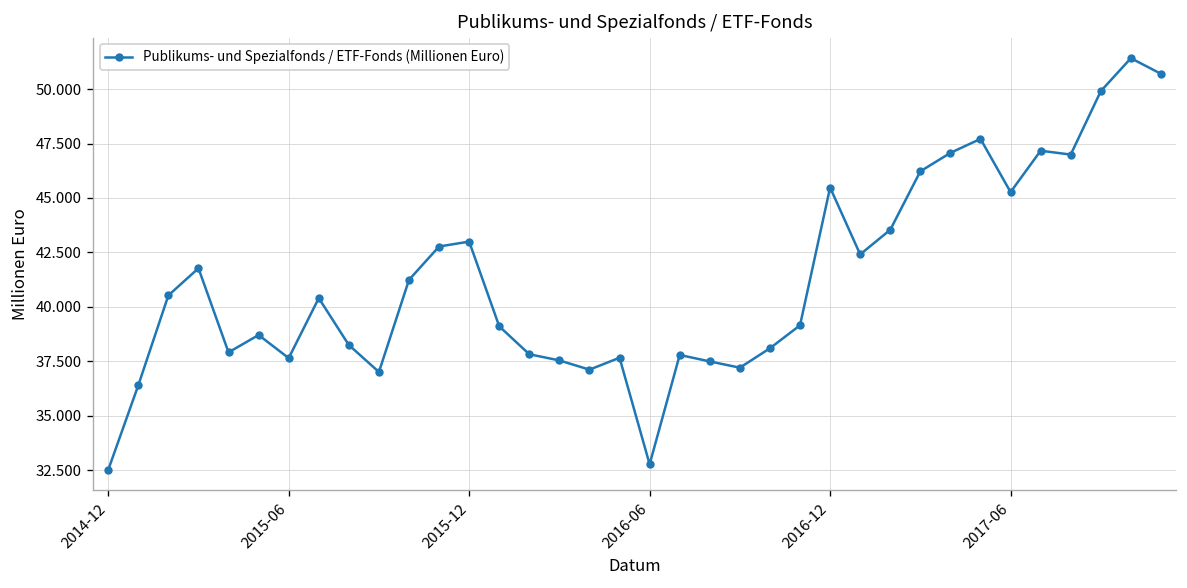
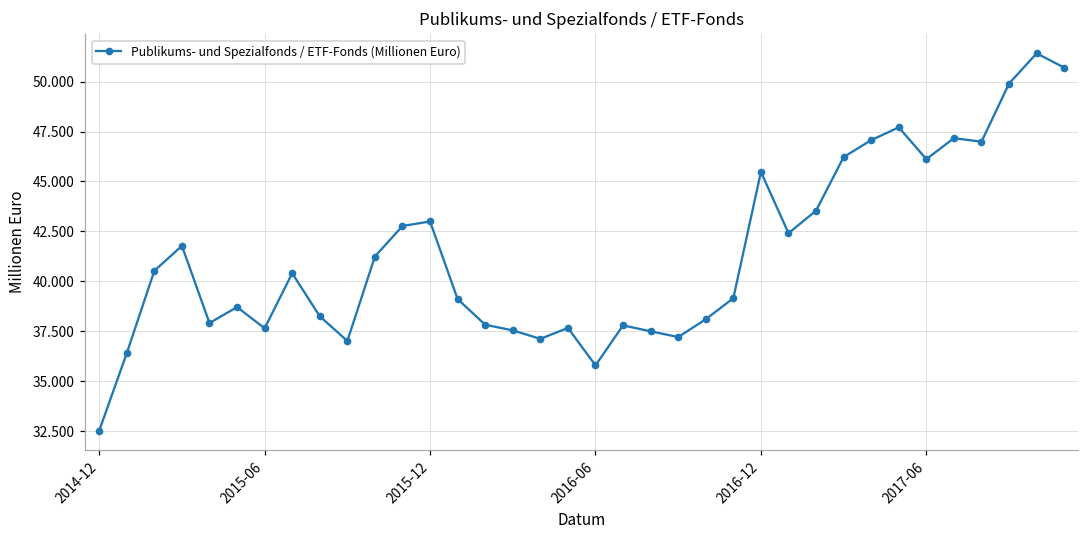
2016-06: 32.8 -> 35.8
2017-06: 45.3 -> 46.1
